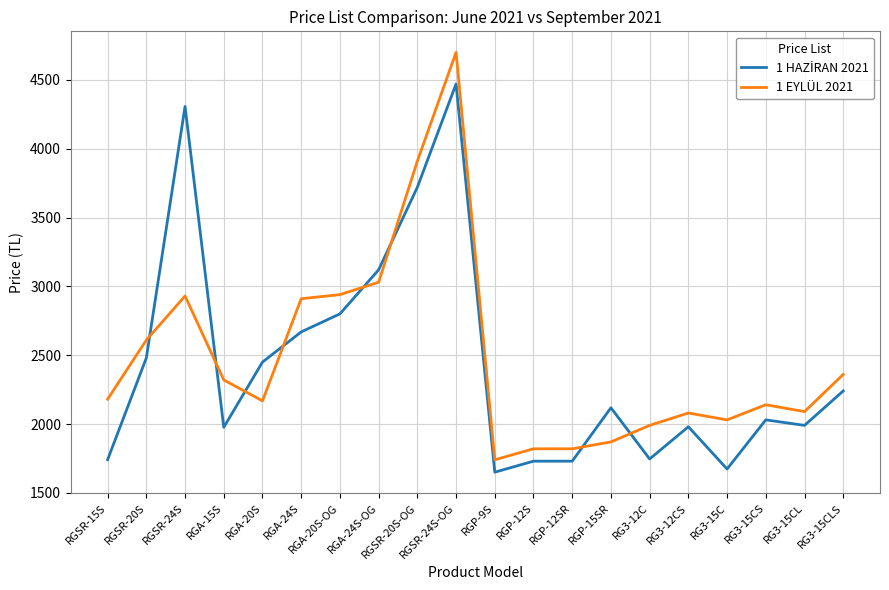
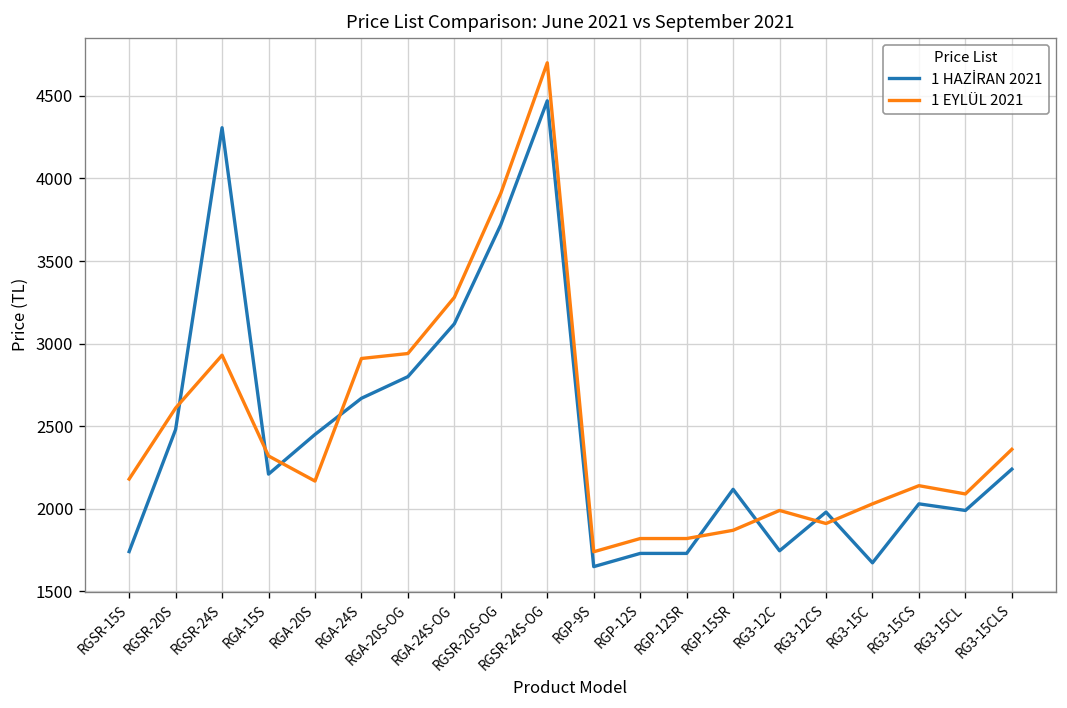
1 HAZİRAN 2021, RGA-15S: 1980 -> 2210
1 EYLÜL 2021, RGA-24S-OG: 3030 -> 3280
1 EYLÜL 2021, RG3-12CS: 2080 -> 1910
